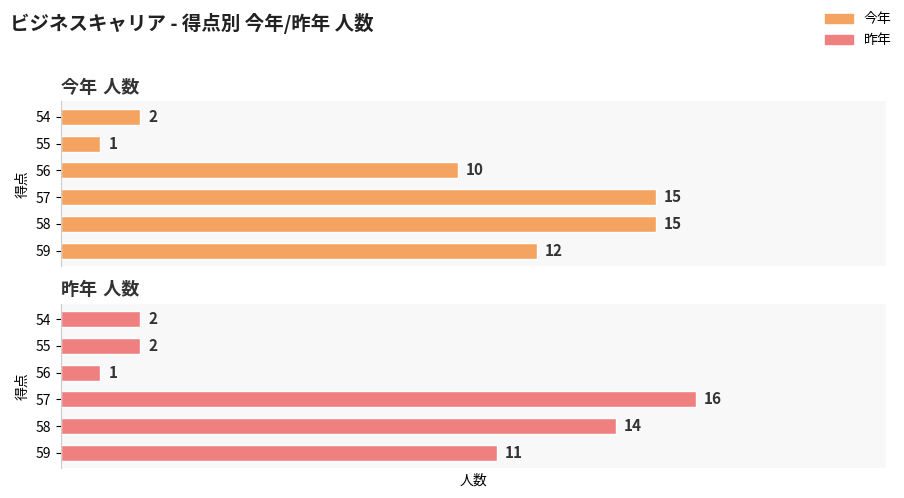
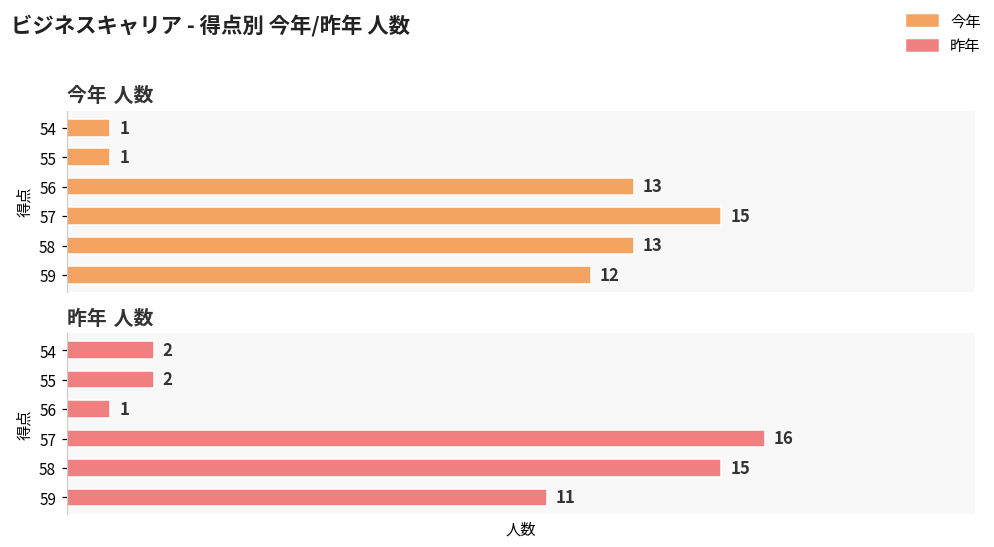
今年 人数, 54: 2 -> 1
今年 人数, 56: 10 -> 13
今年 人数, 58: 15 -> 13
昨年 人数, 58: 14 -> 15
